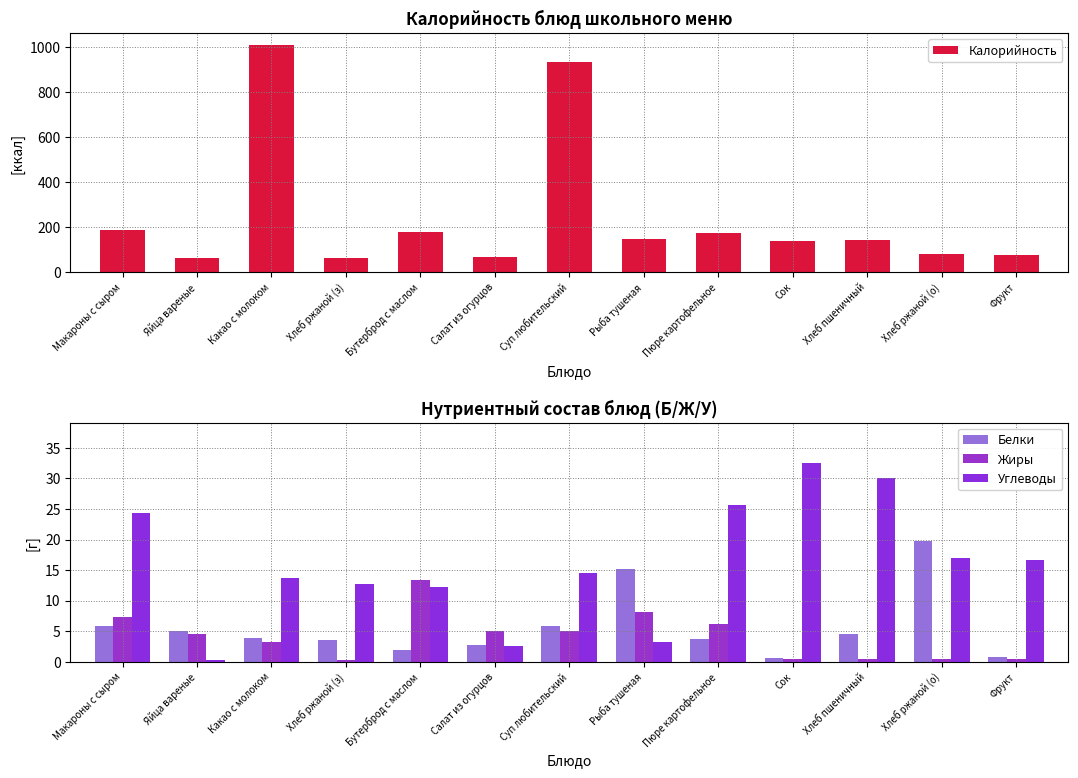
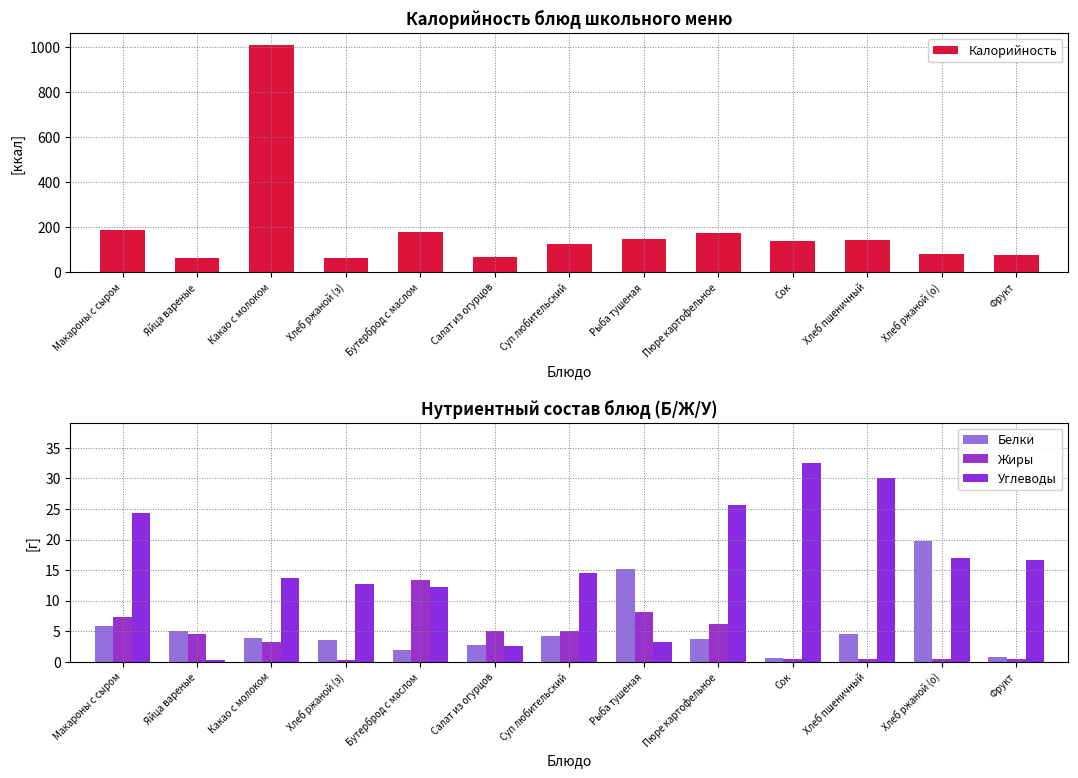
Калорийность блюд школьного меню, Суп любительский: 930 -> 130
Нутриентный состав блюд (Б/Ж/У), Белки, Суп любительский: 6 -> 4
